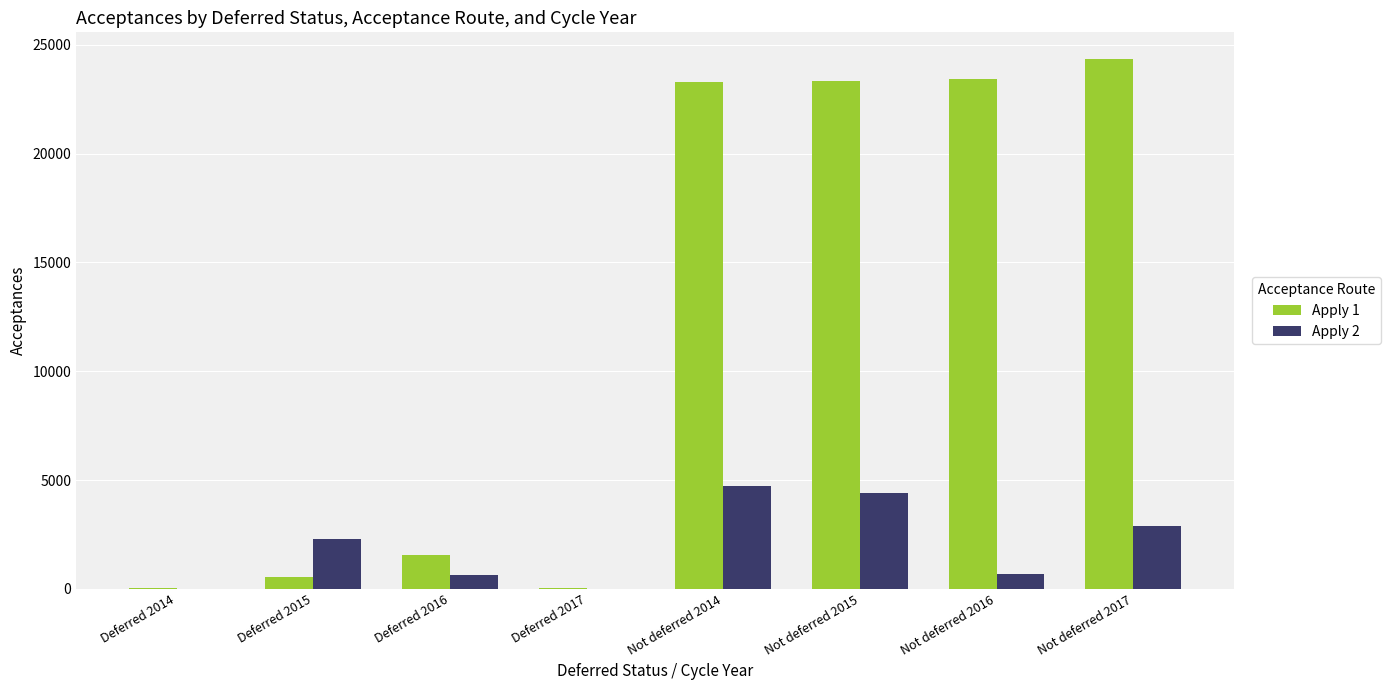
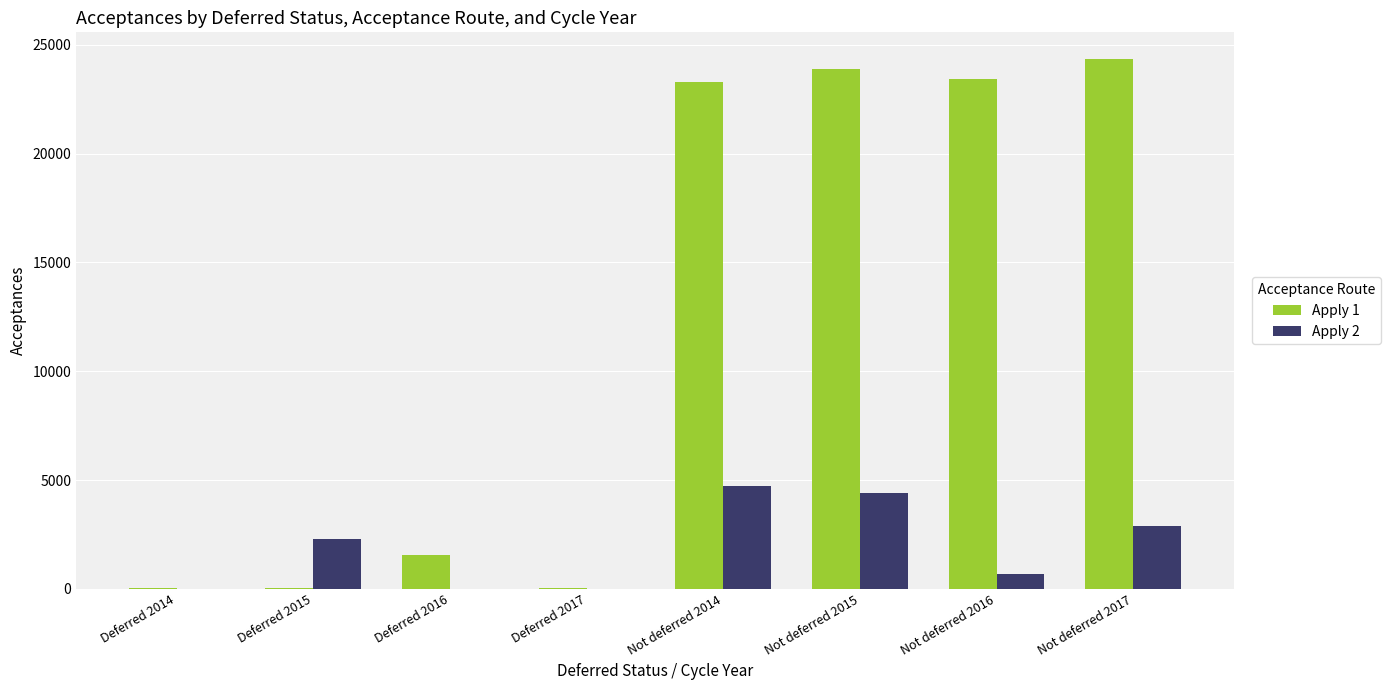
Apply 1, Deferred 2015: 500 -> 0
Apply 2, Deferred 2016: 600 -> 0
Apply 1, Not deferred 2015: 23300 -> 23900
